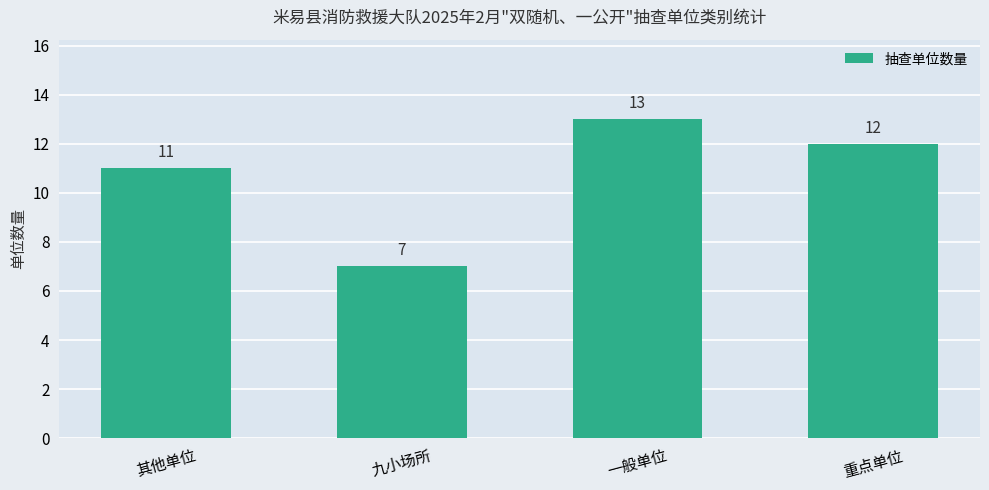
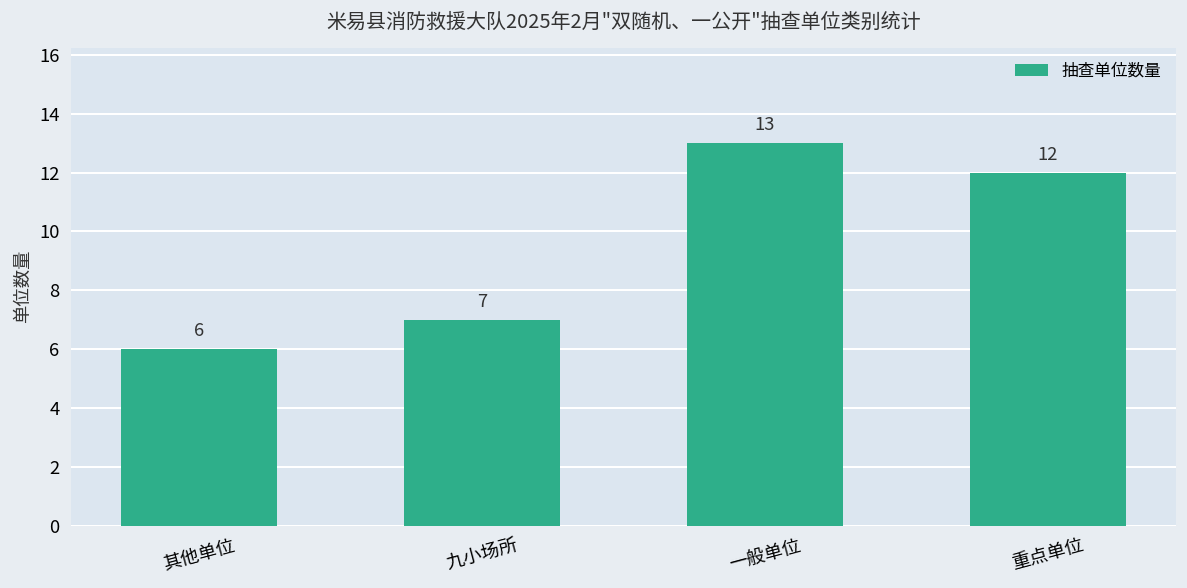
其他单位: 11 -> 6
